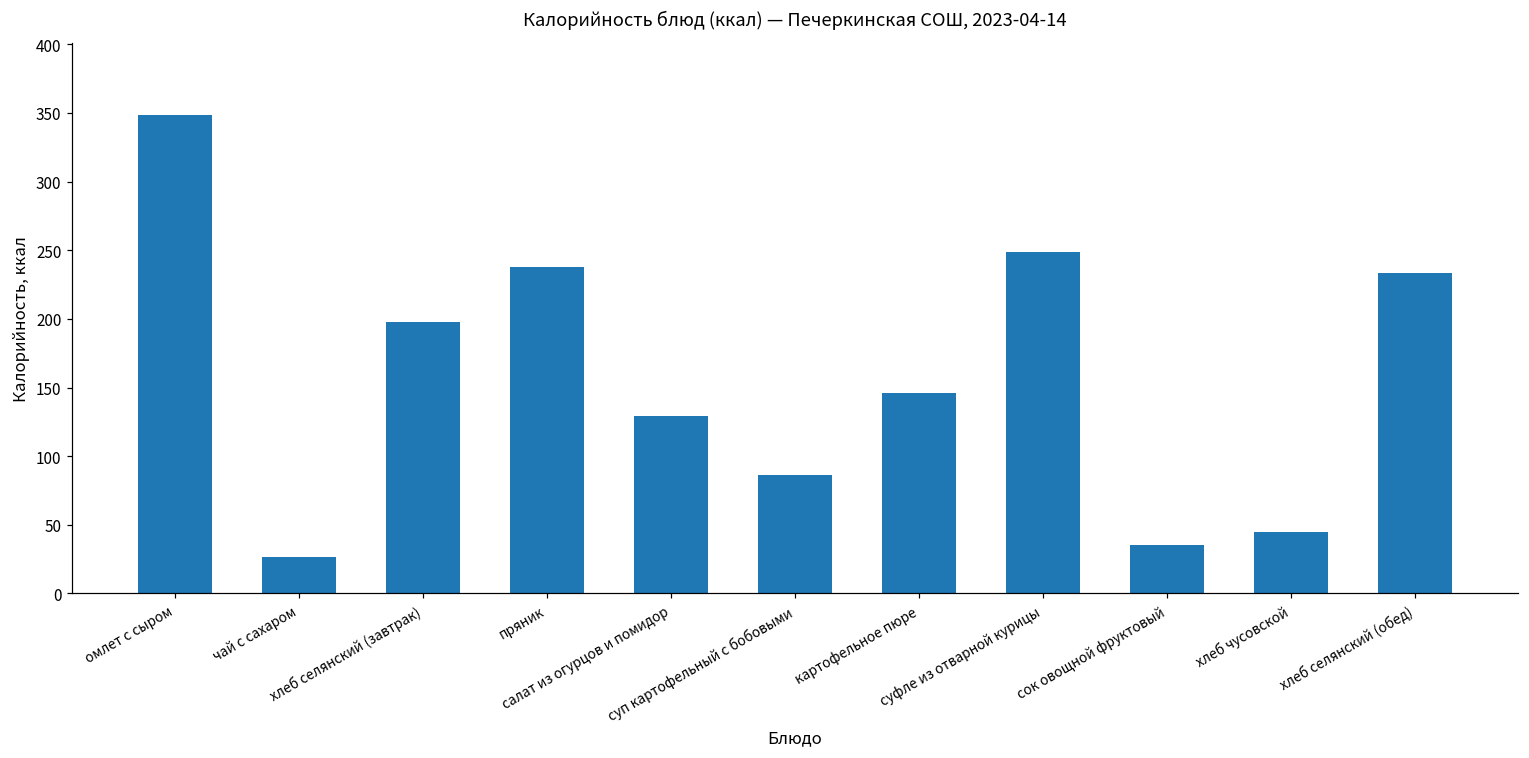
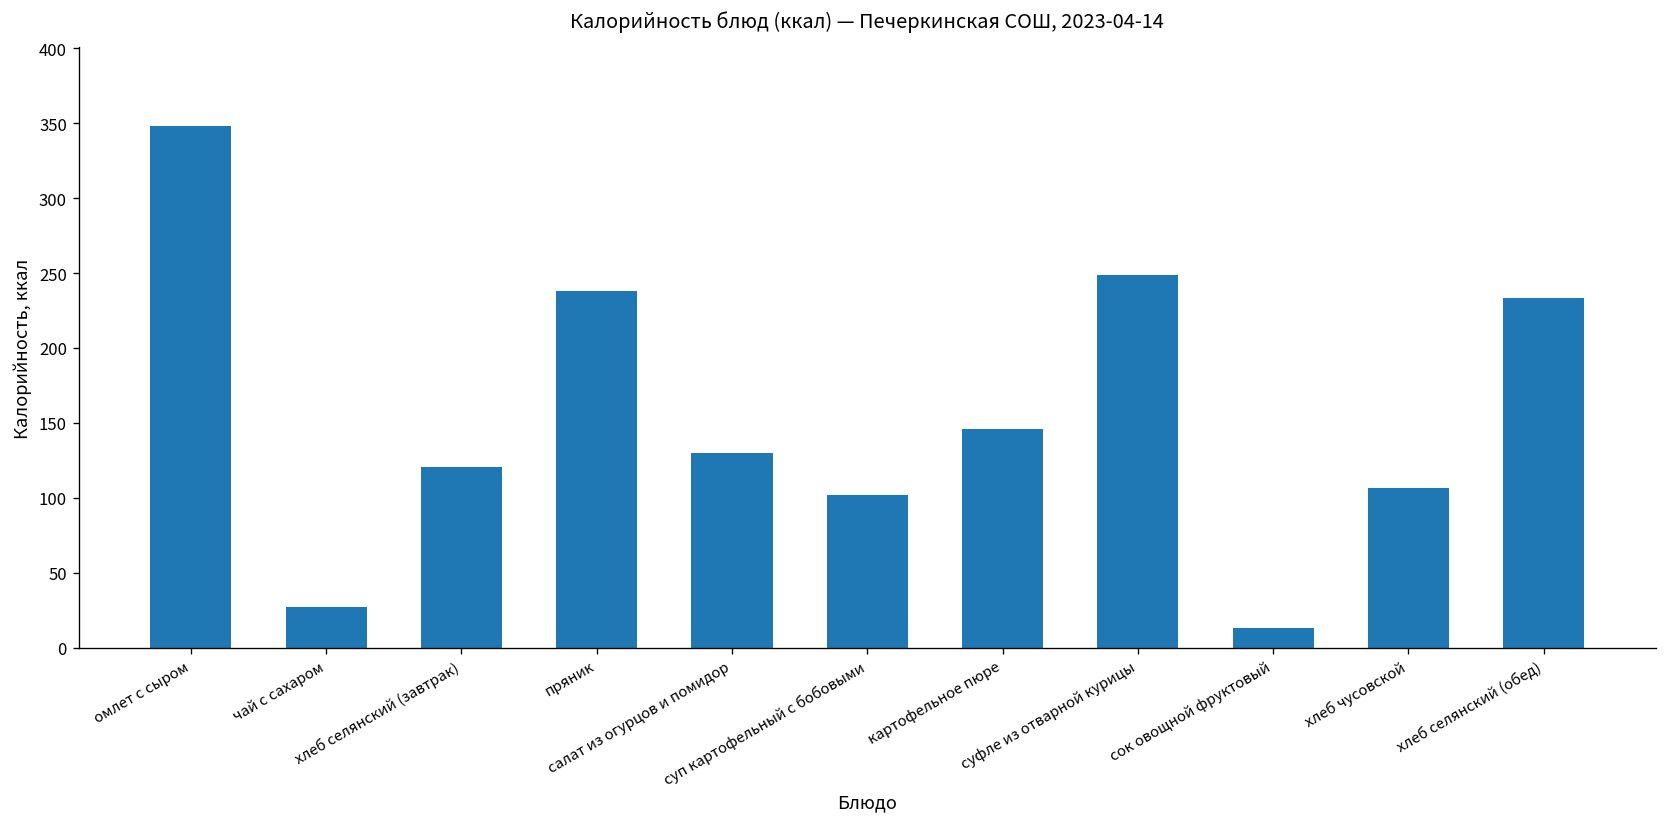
хлеб селянский (завтрак): 197 -> 120
суп картофельный с бобовыми: 86 -> 102
сок овощной фруктовый: 35 -> 13
хлеб чусовской: 45 -> 107
